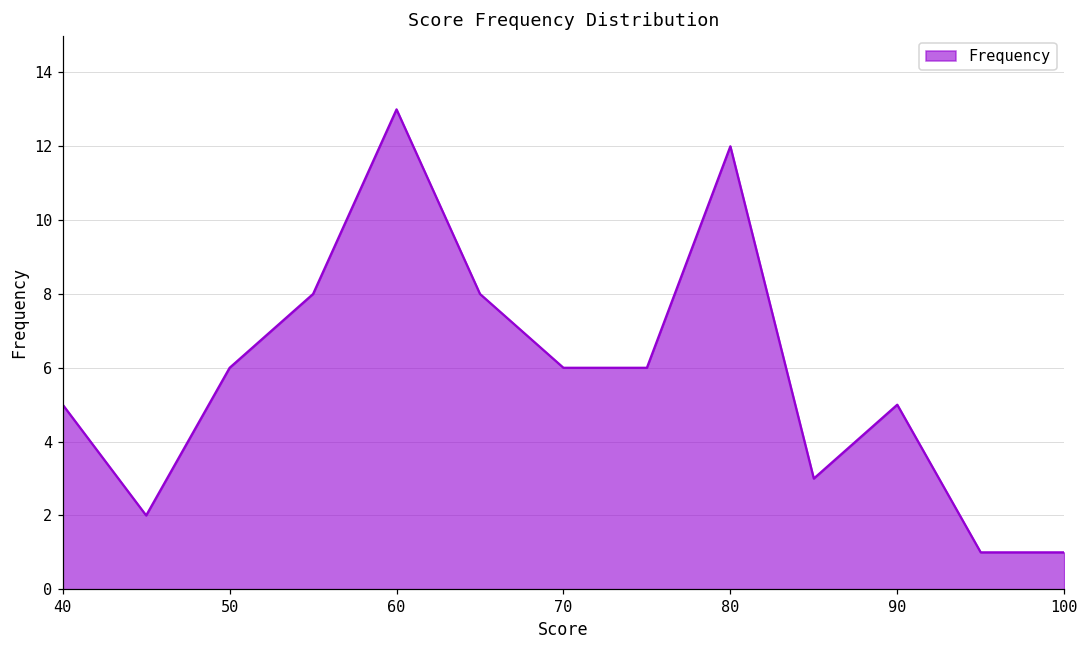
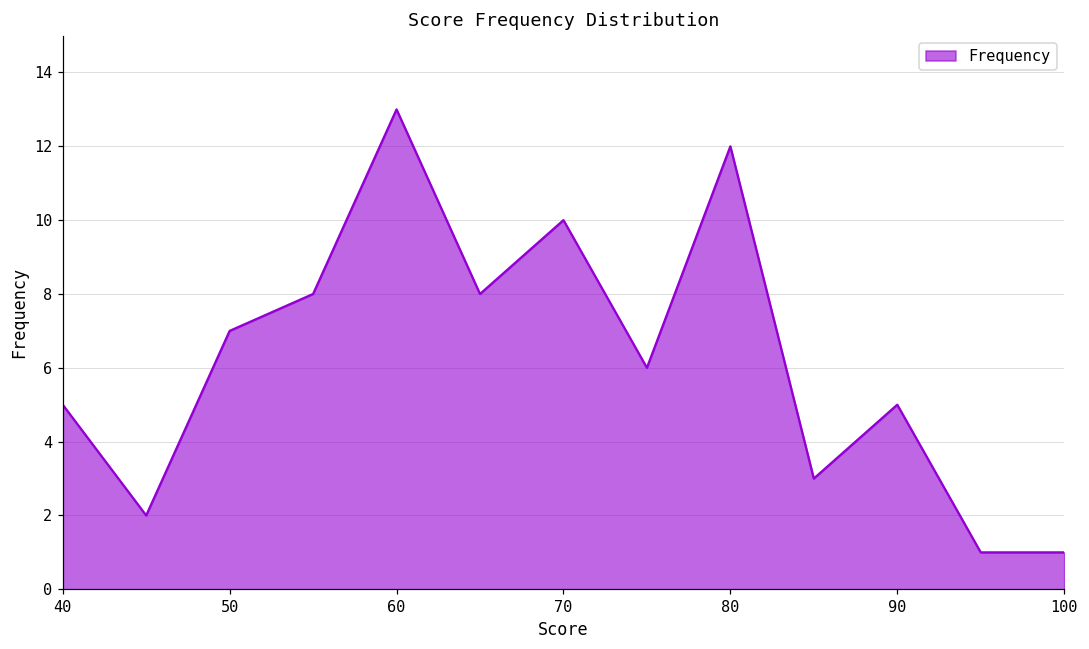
50: 6 -> 7
70: 6 -> 10
